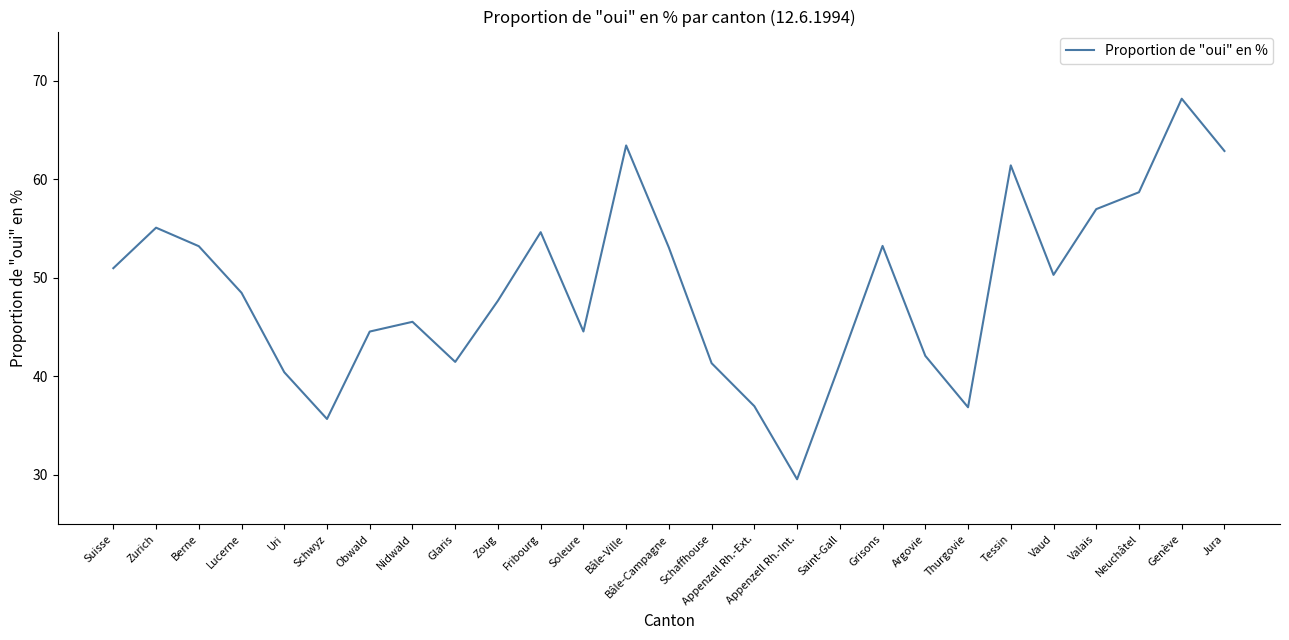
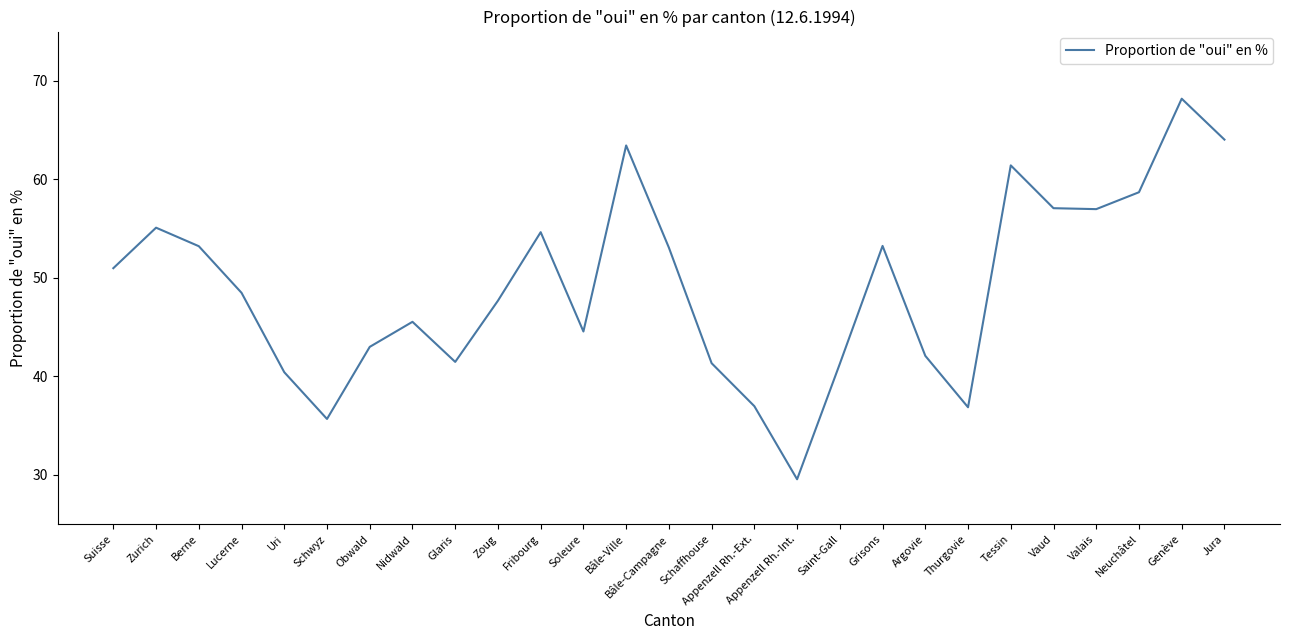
Obwald: 45 -> 43
Vaud: 50 -> 57
Jura: 63 -> 64
